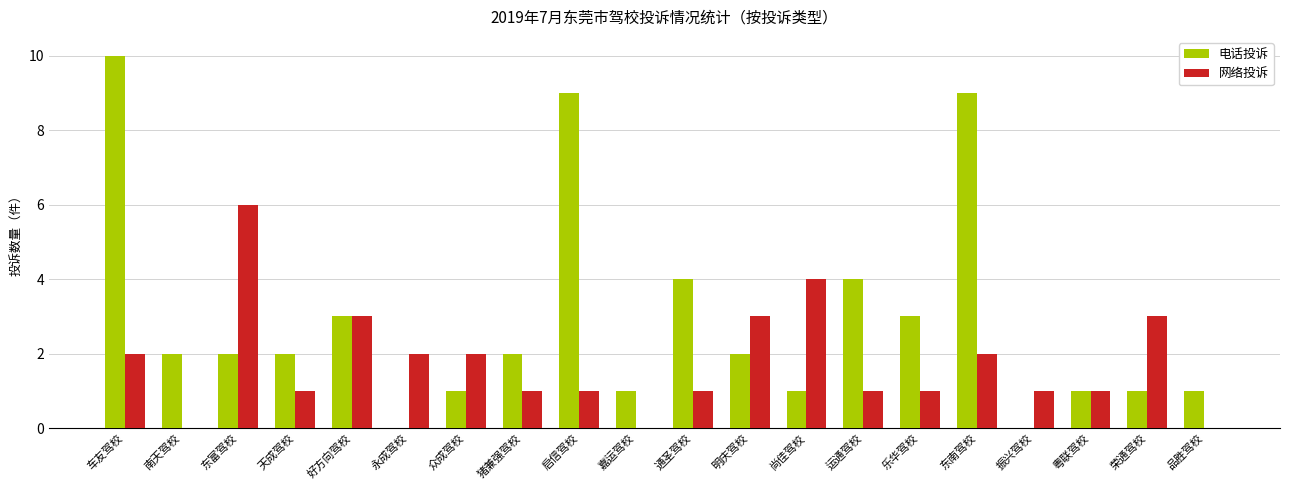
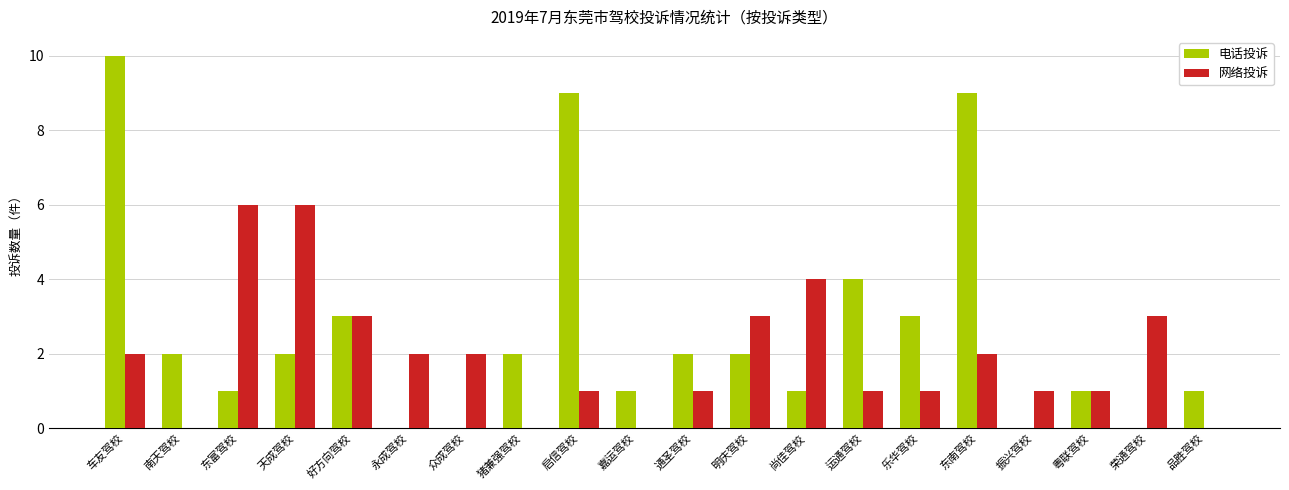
电话投诉, 东富驾校: 2 -> 1
网络投诉, 天成驾校: 1 -> 6
电话投诉, 众成驾校: 1 -> 0
网络投诉, 猪兼强驾校: 1 -> 0
电话投诉, 通圣驾校: 4 -> 2
电话投诉, 荣通驾校: 1 -> 0
